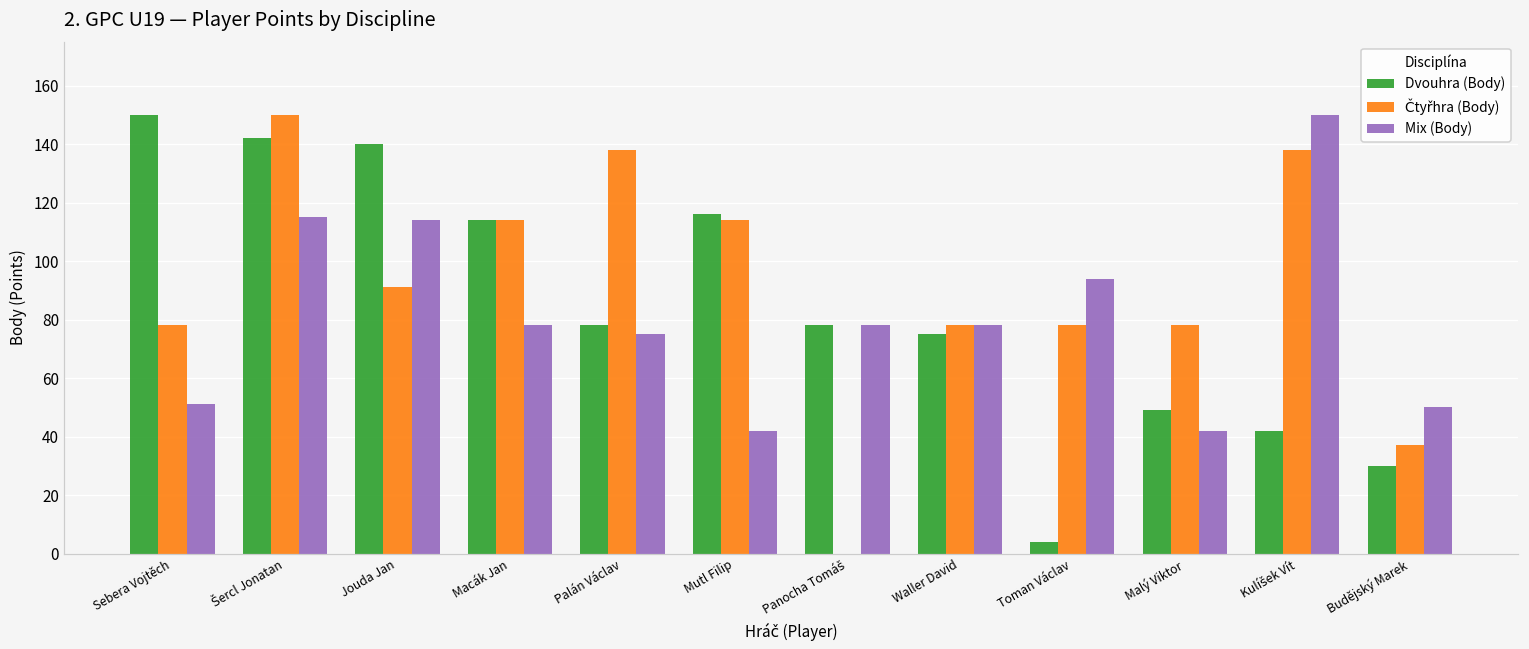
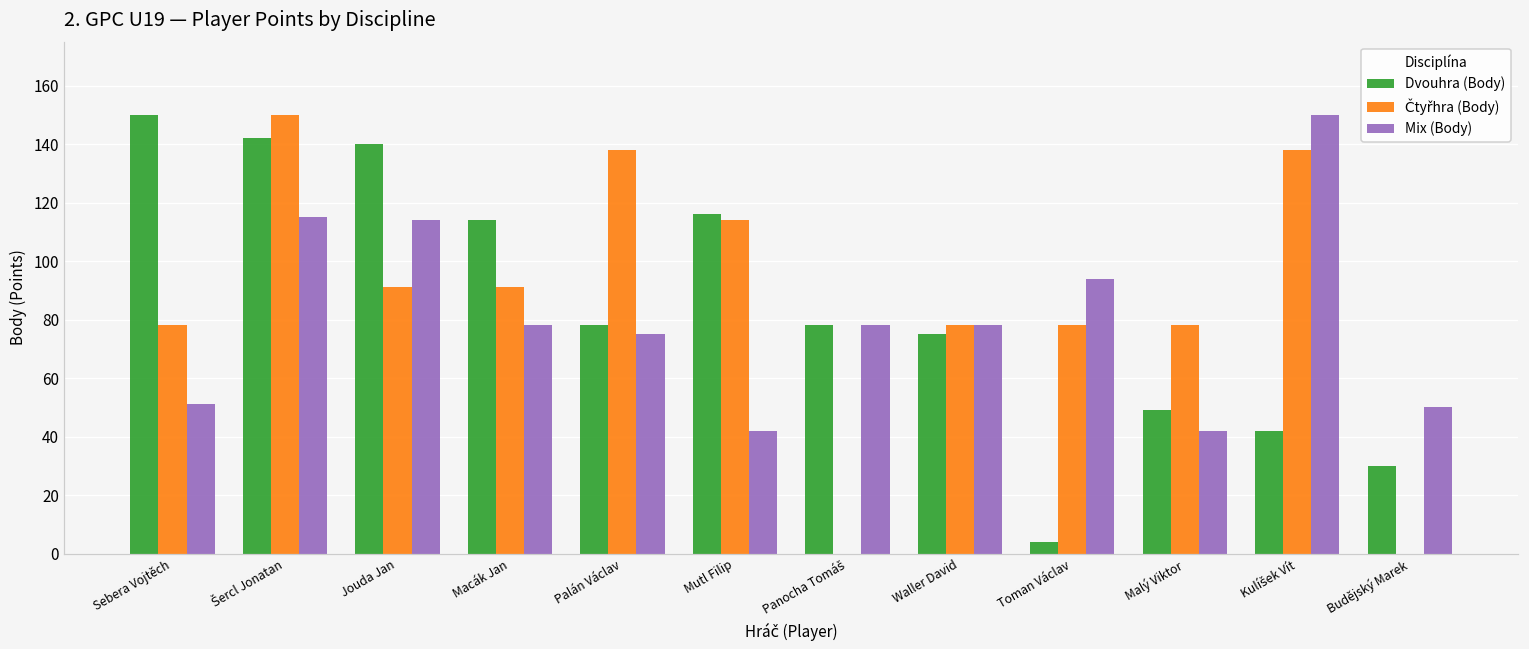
Čtyřhra (Body), Macák Jan: 114 -> 91
Čtyřhra (Body), Budějský Marek: 37 -> 0
